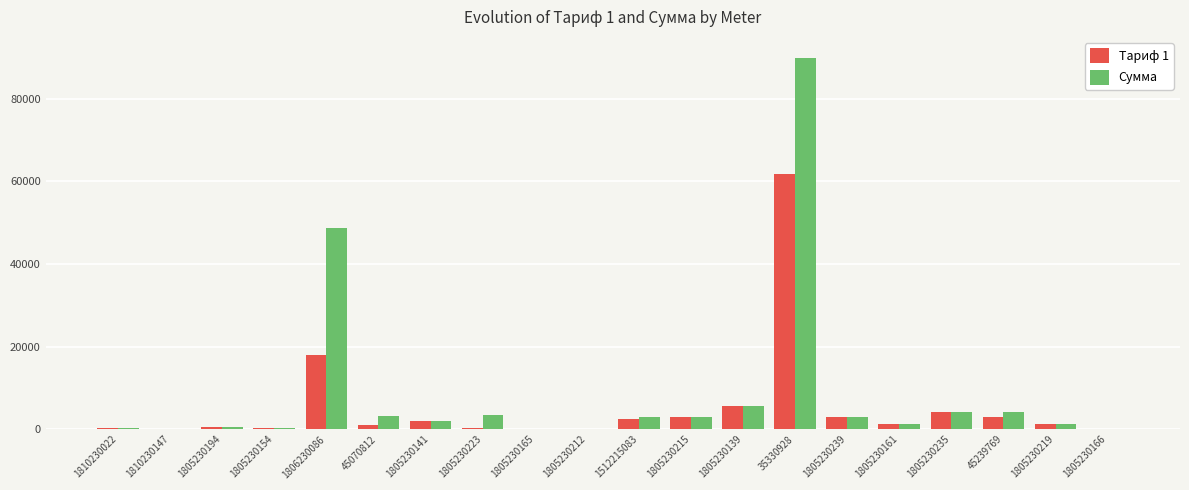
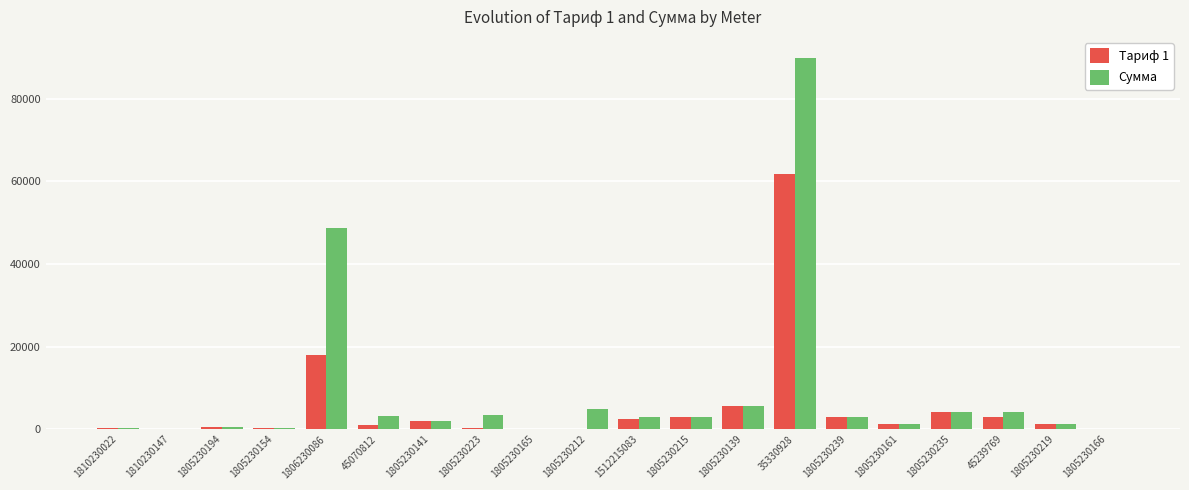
Сумма, 1805230212: 0 -> 5000
